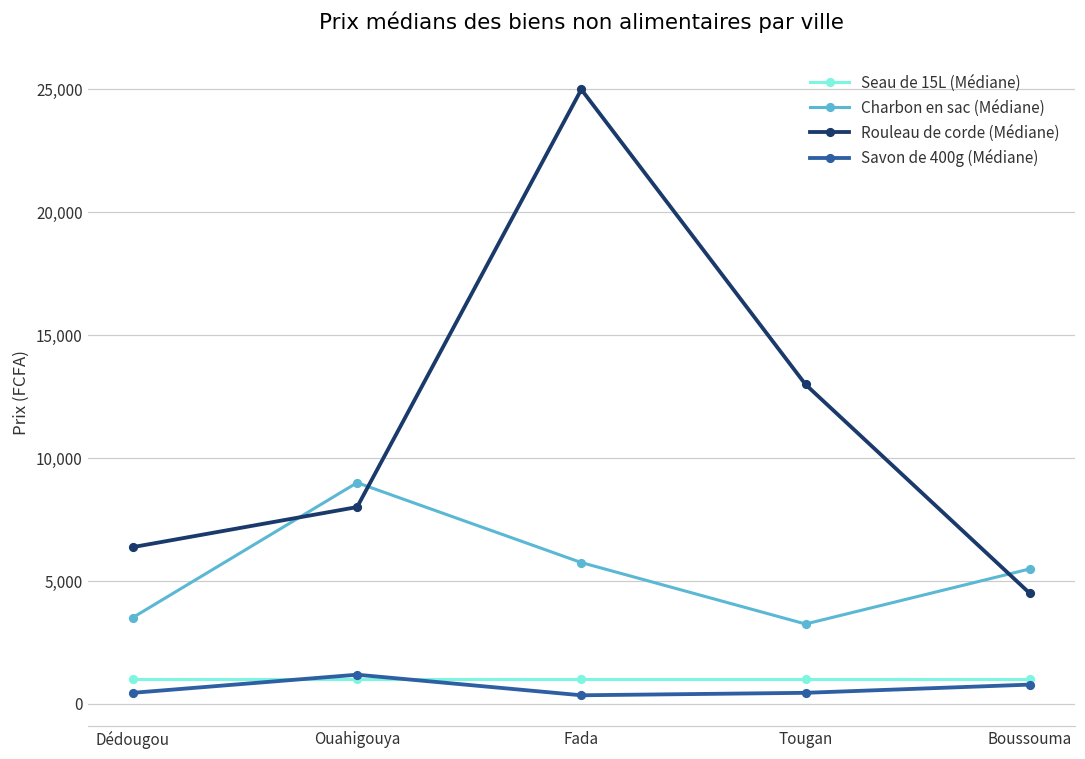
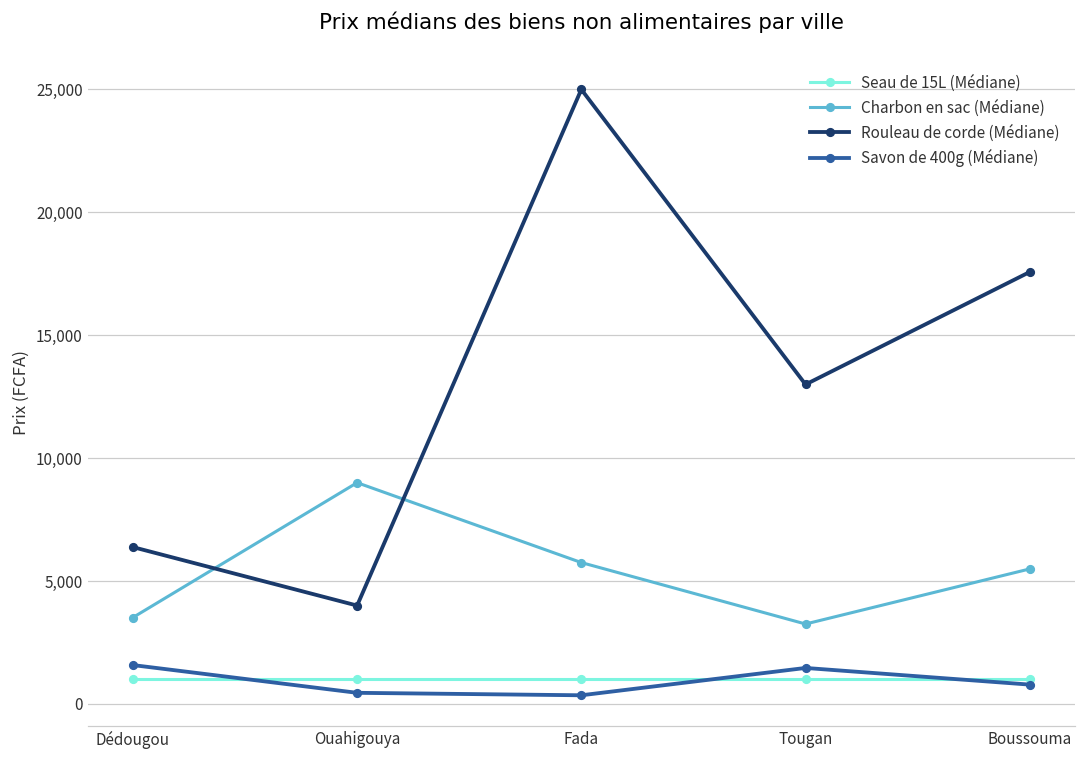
Savon de 400g (Médiane), Dédougou: 500 -> 1,600
Rouleau de corde (Médiane), Ouahigouya: 8,000 -> 4,000
Savon de 400g (Médiane), Ouahigouya: 1,200 -> 500
Savon de 400g (Médiane), Tougan: 500 -> 1,500
Rouleau de corde (Médiane), Boussouma: 4,500 -> 17,600
